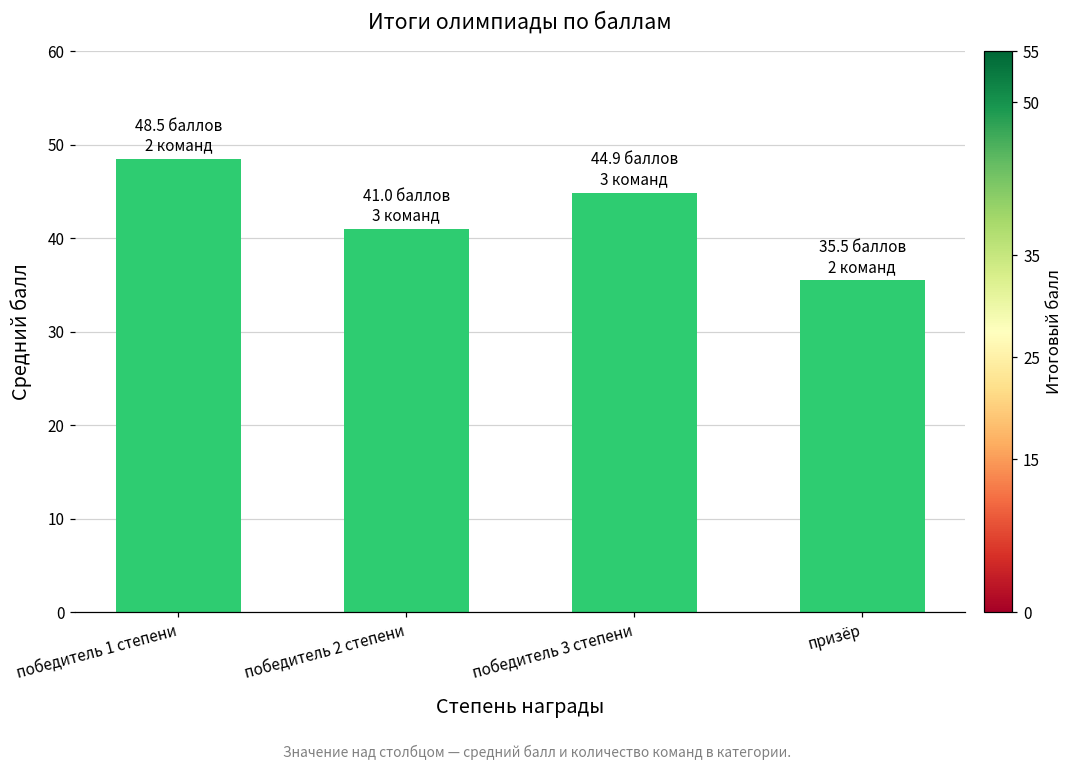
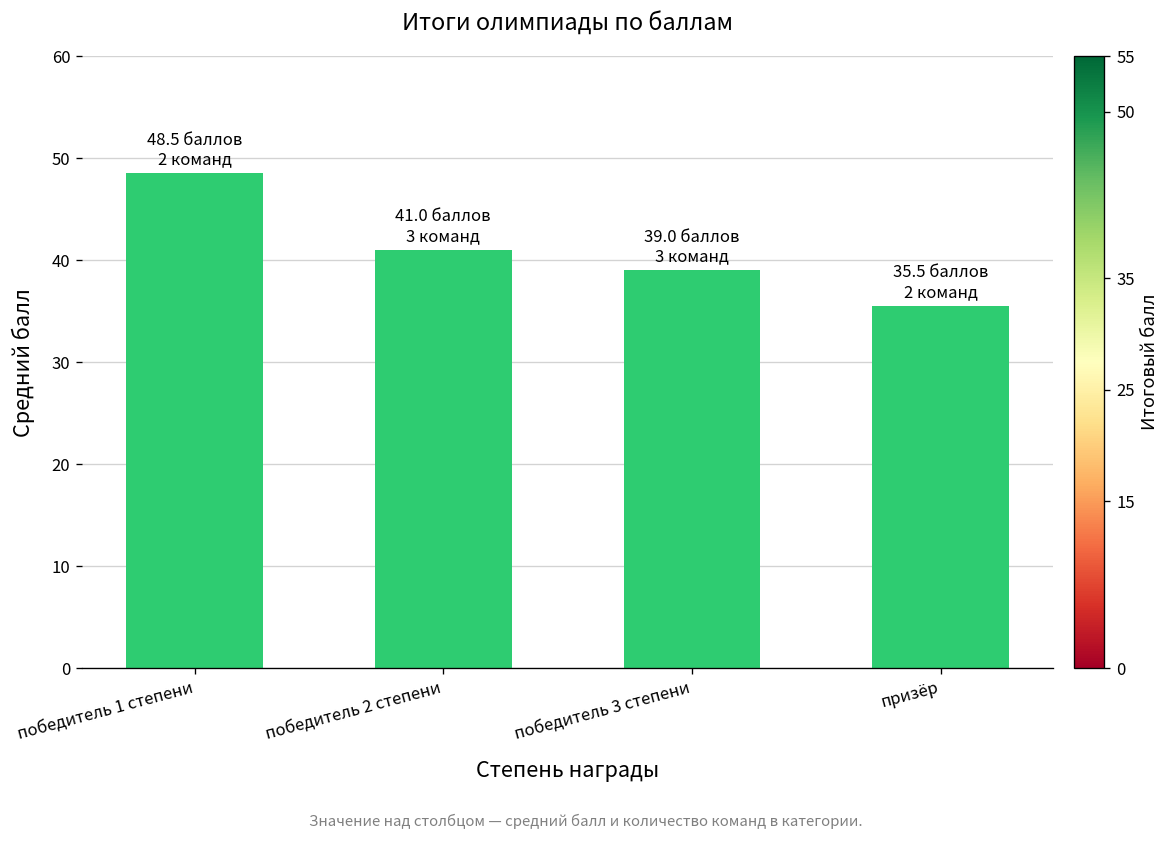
победитель 3 степени: 44.9 -> 39.0
